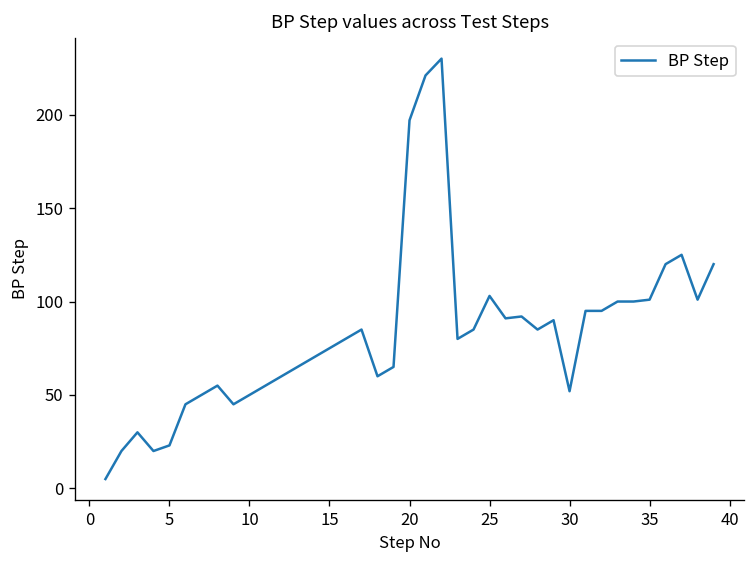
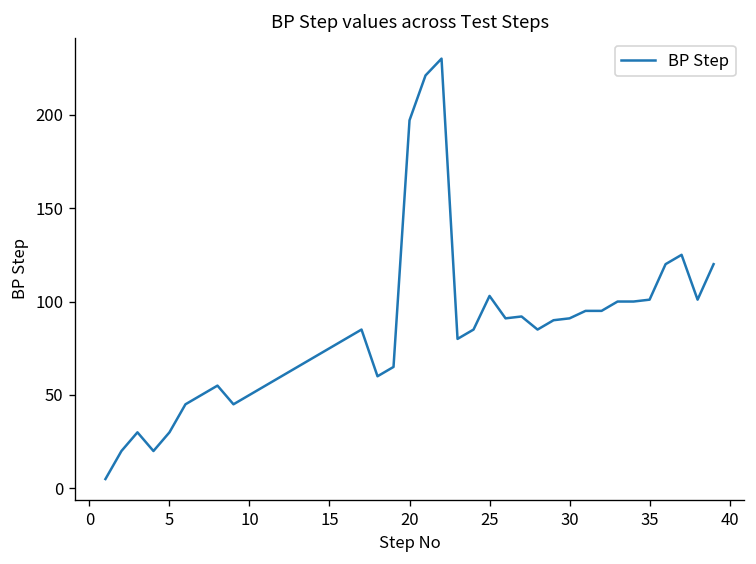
5: 23 -> 30
30: 52 -> 91
